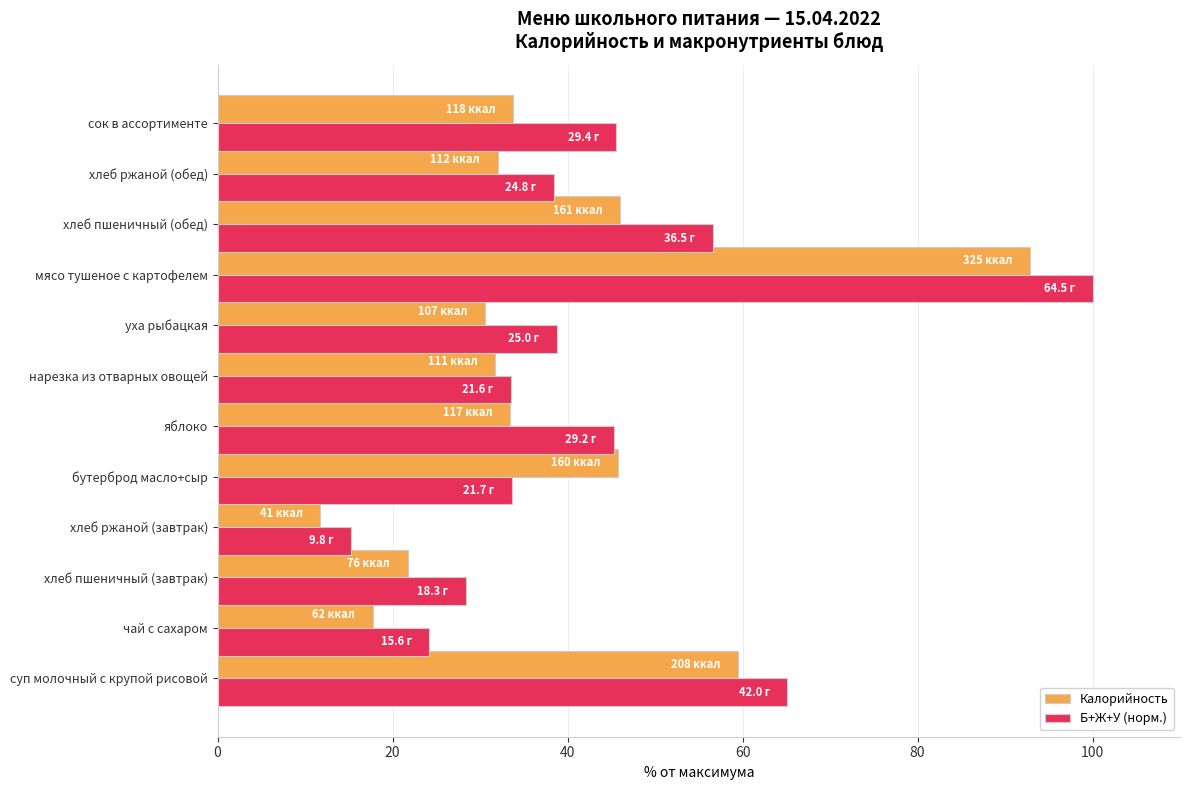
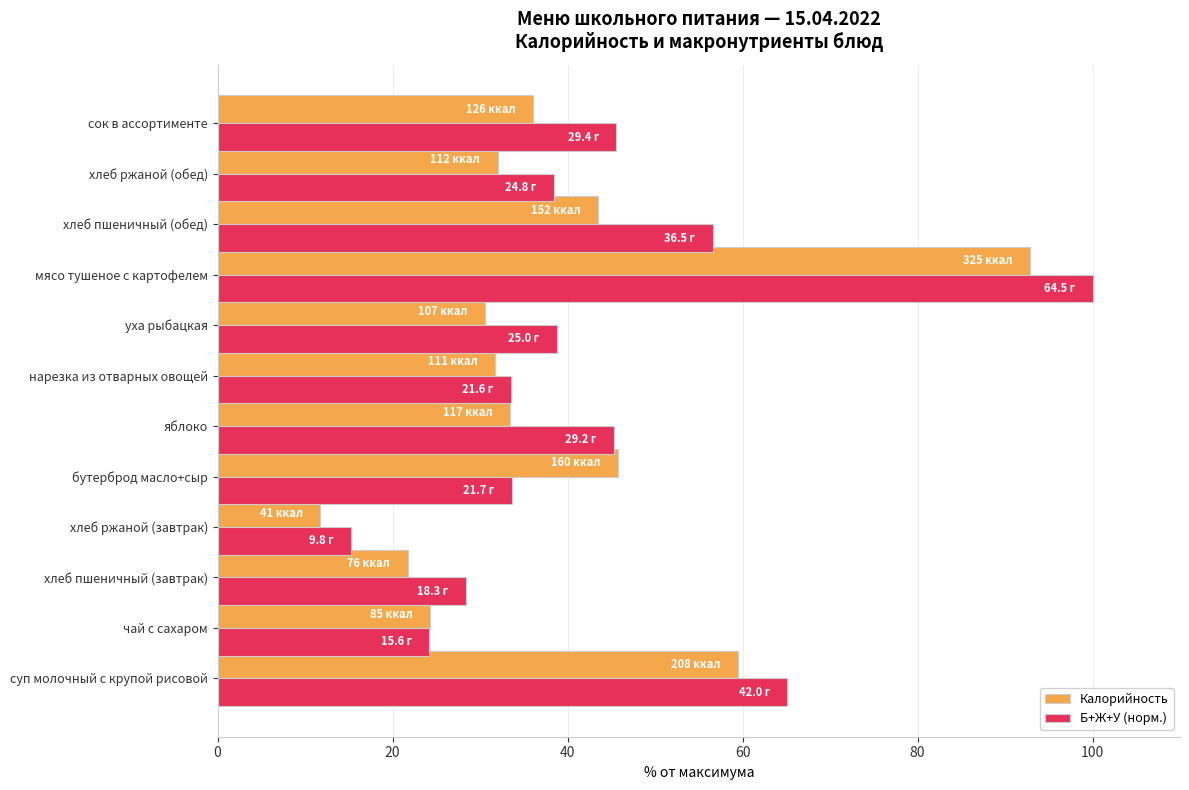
Калорийность, сок в ассортименте: 118 -> 126
Калорийность, хлеб пшеничный (обед): 161 -> 152
Калорийность, чай с сахаром: 62 -> 85
